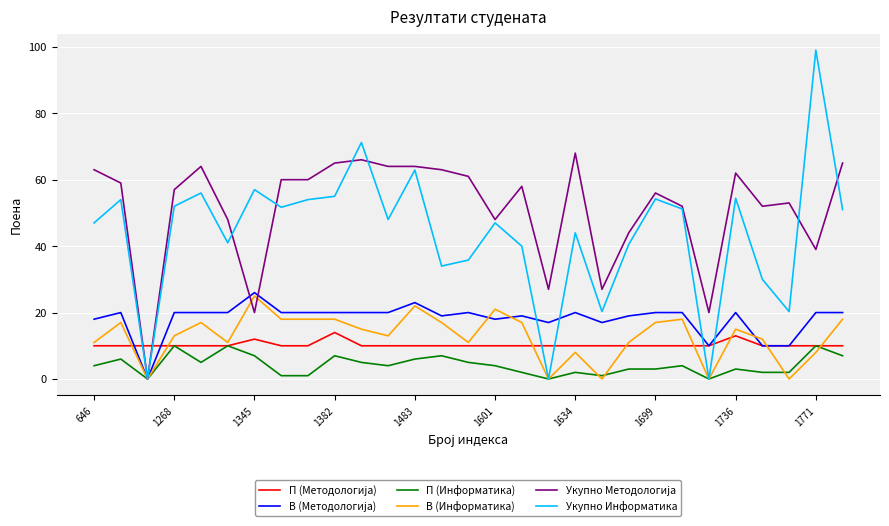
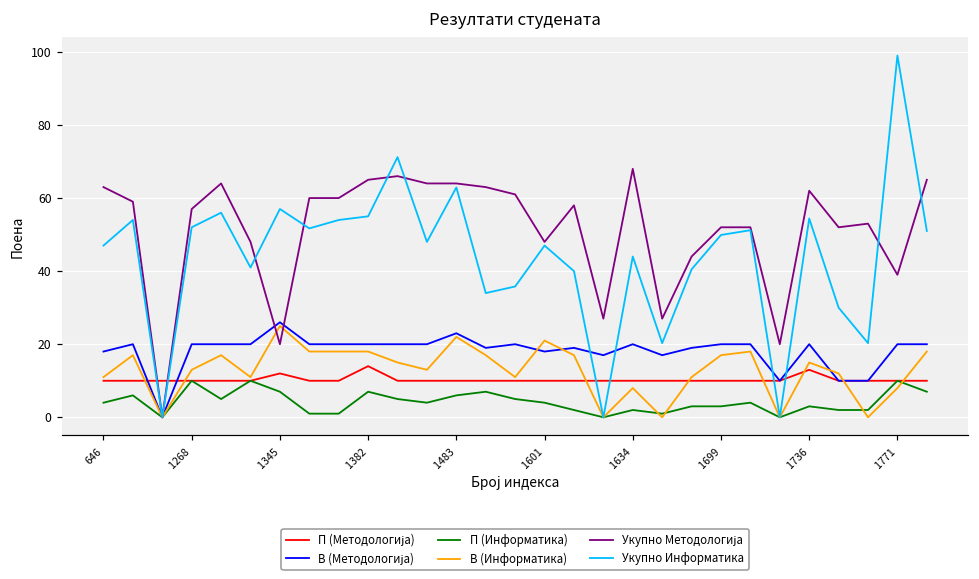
Укупно Методологија, 1699: 56 -> 52
Укупно Информатика, 1699: 54 -> 50
